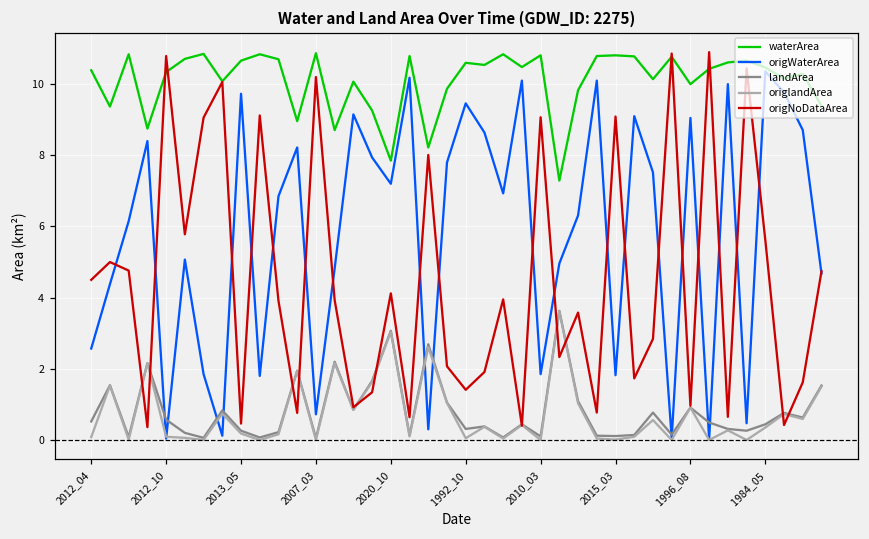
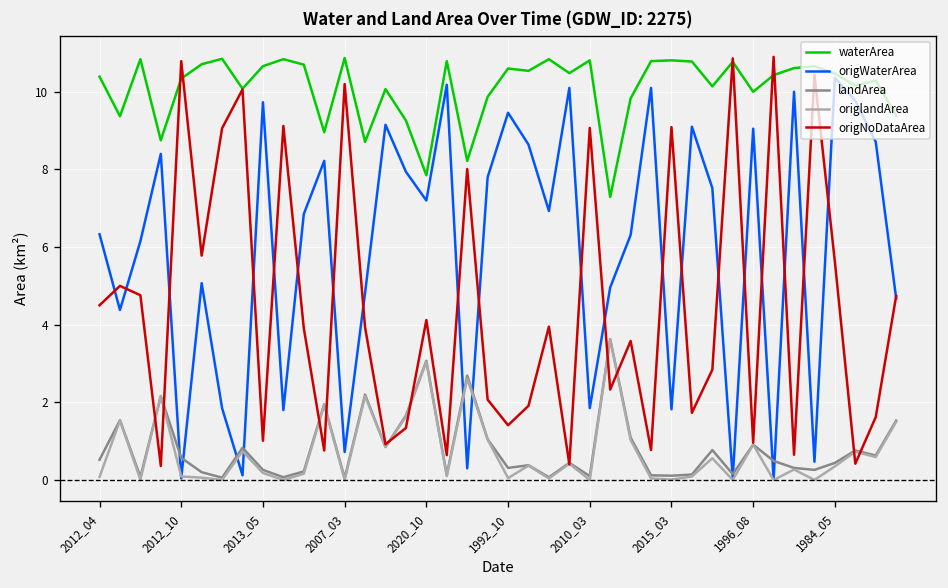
origWaterArea, 2012_04: 2.6 -> 6.3
origNoDataArea, 2013_05: 0.5 -> 1.0
